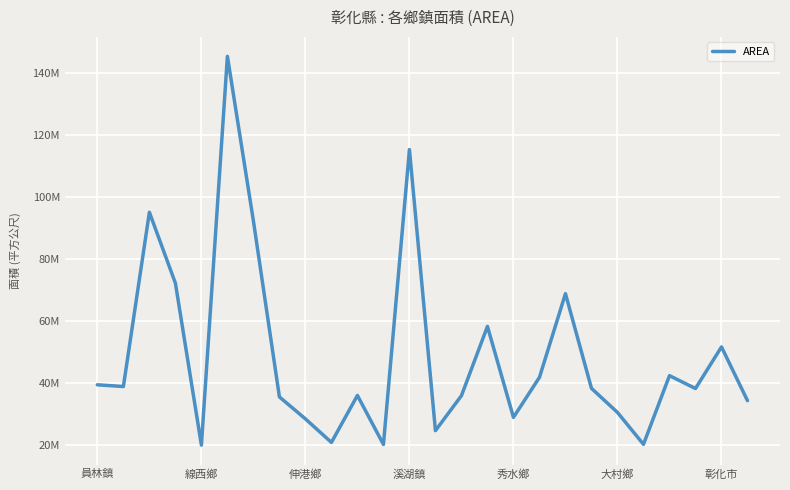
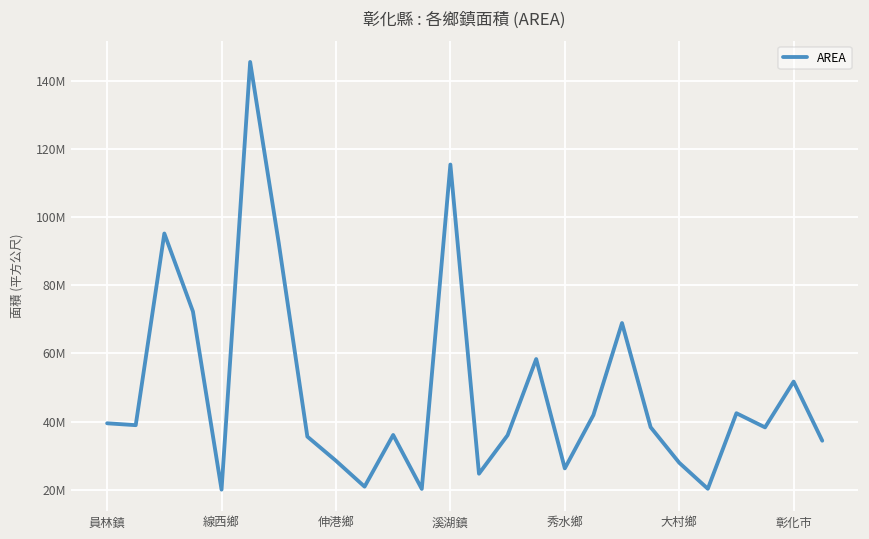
秀水鄉: 29000000 -> 26000000
大村鄉: 31000000 -> 28000000
